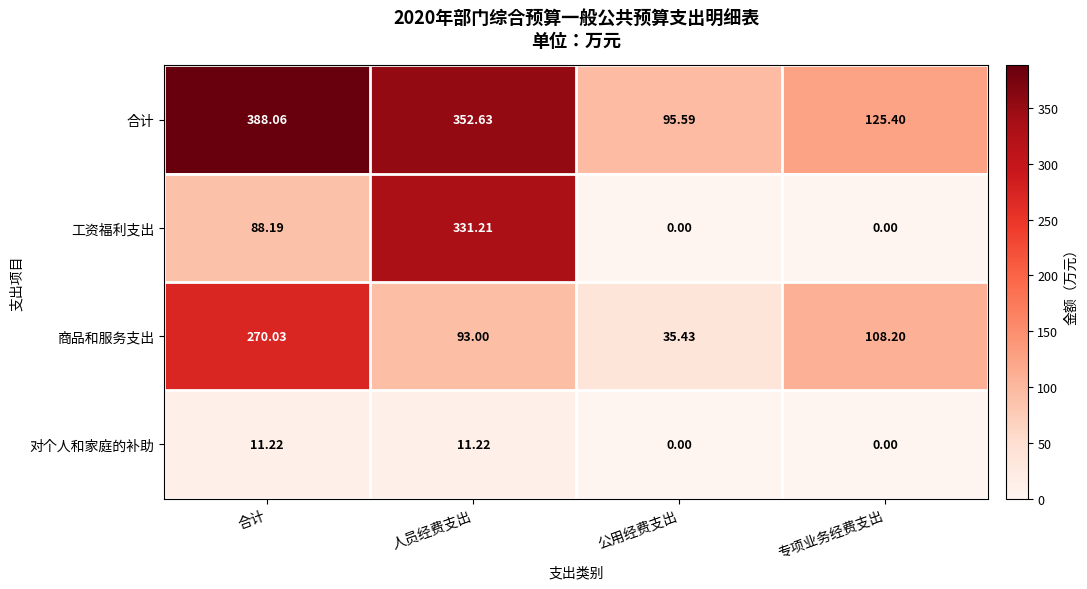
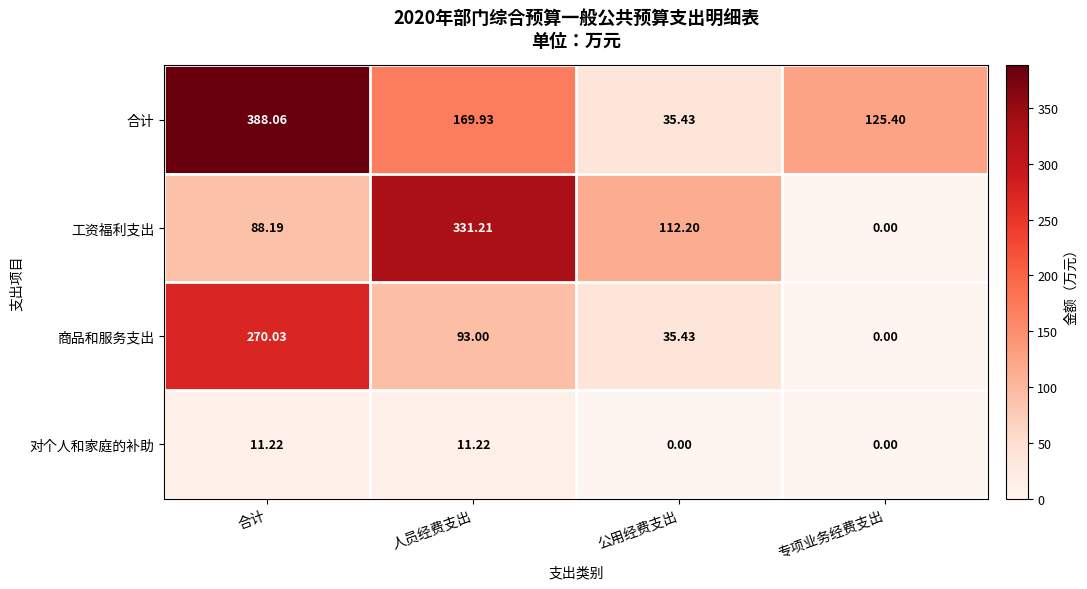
合计, 人员经费支出: 352.63 -> 169.93
合计, 公用经费支出: 95.59 -> 35.43
工资福利支出, 公用经费支出: 0.00 -> 112.20
商品和服务支出, 专项业务经费支出: 108.20 -> 0.00
